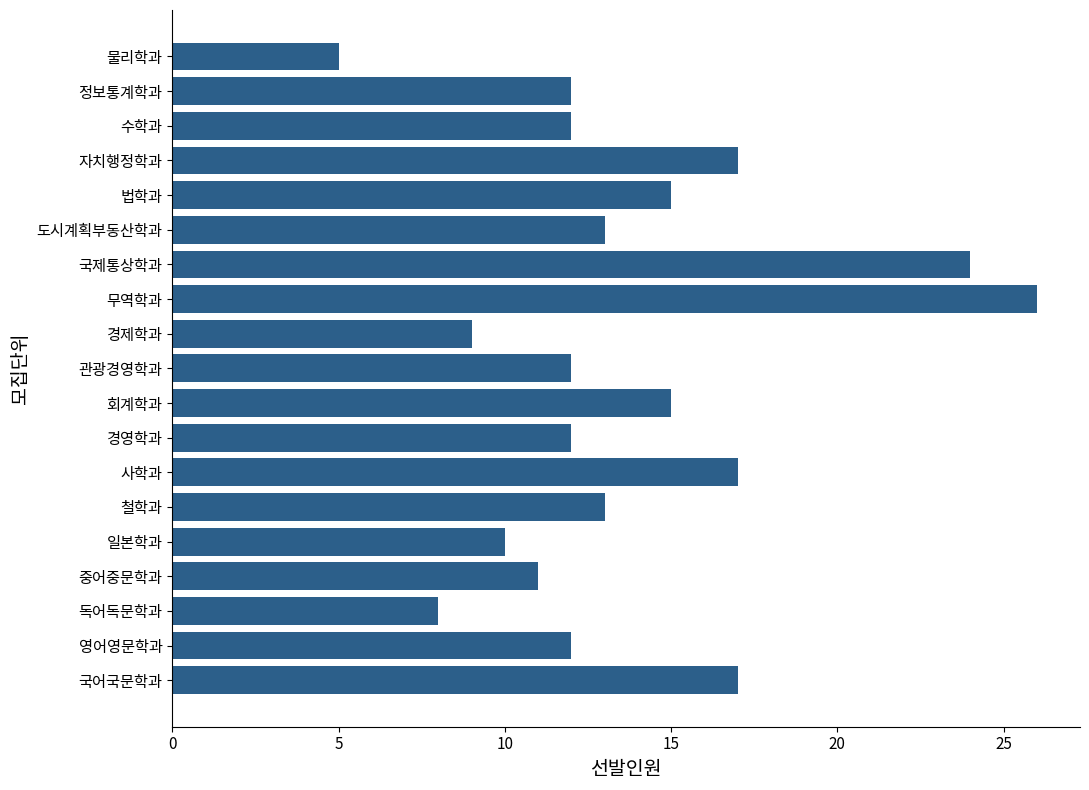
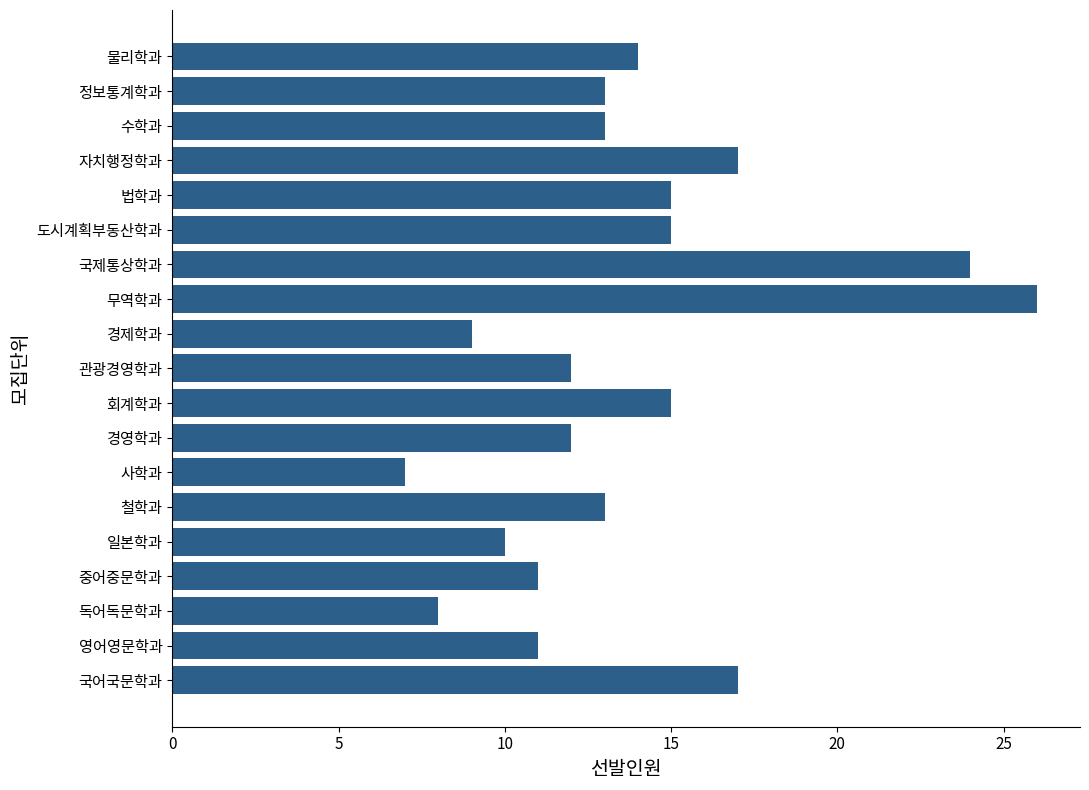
물리학과: 5 -> 14
정보통계학과: 12 -> 13
수학과: 12 -> 13
도시계획부동산학과: 13 -> 15
사학과: 17 -> 7
영어영문학과: 12 -> 11
